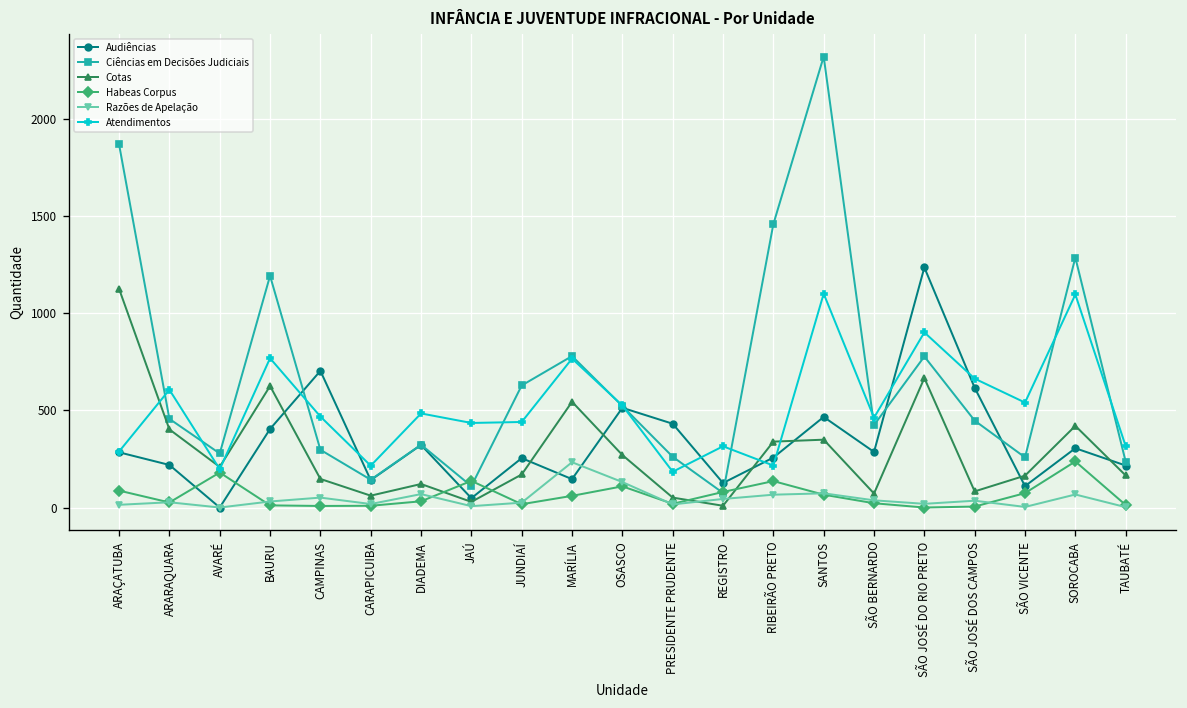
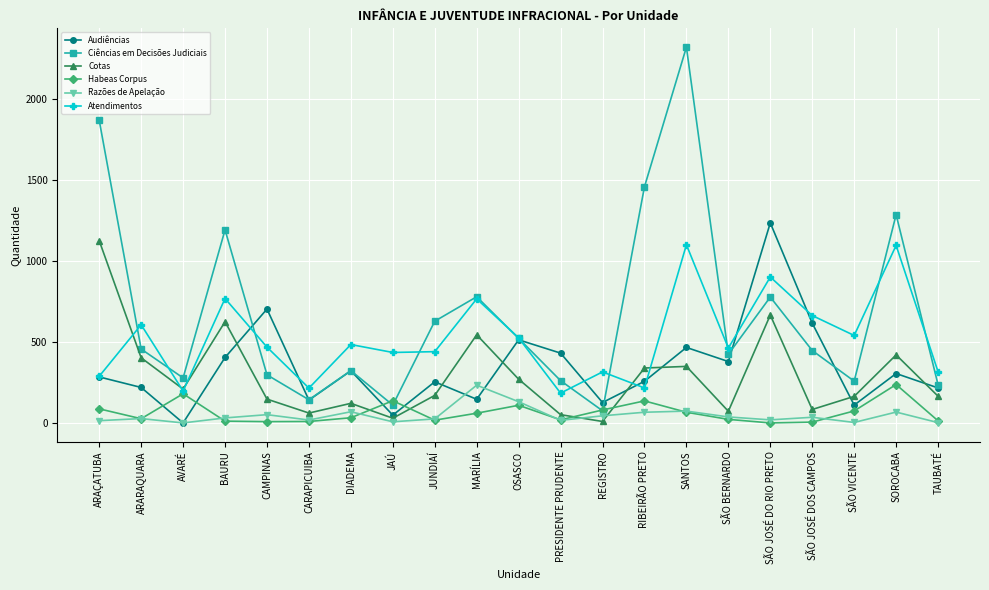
Audiências, SÃO BERNARDO: 290 -> 380
